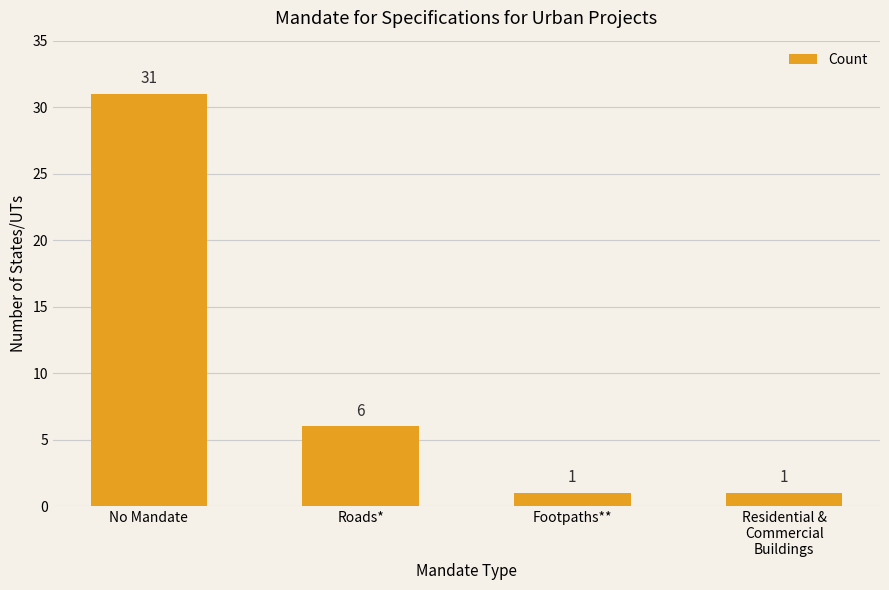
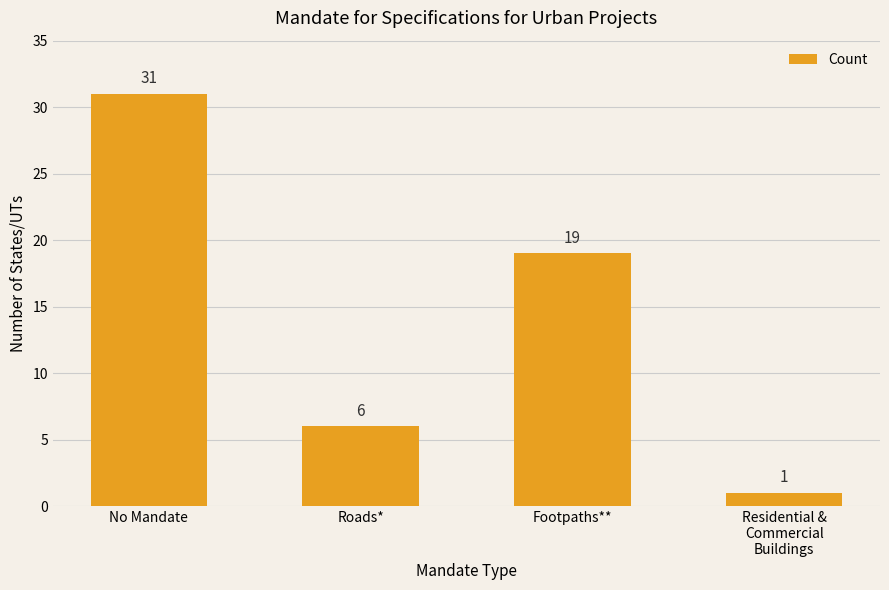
Footpaths**: 1 -> 19
